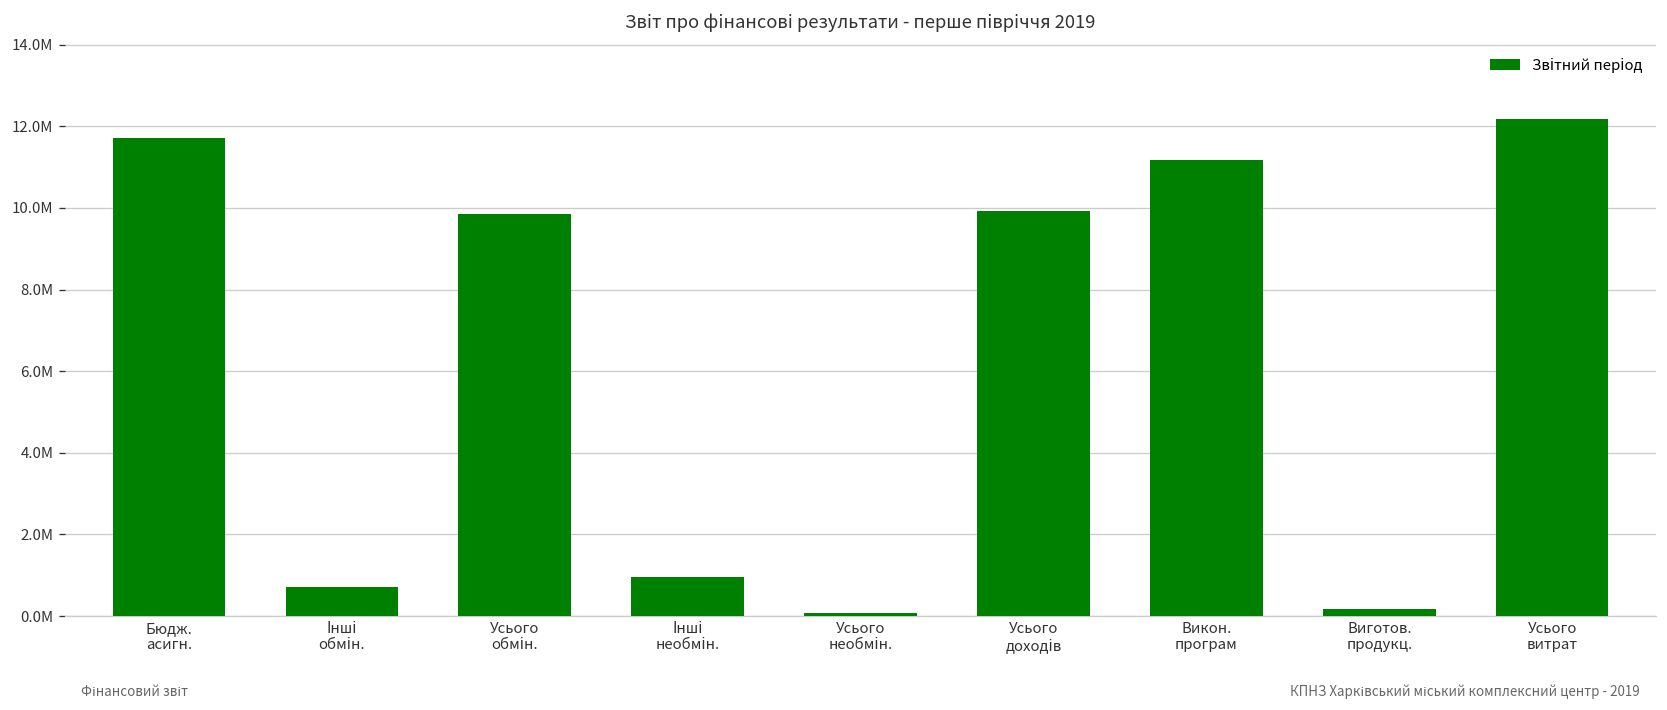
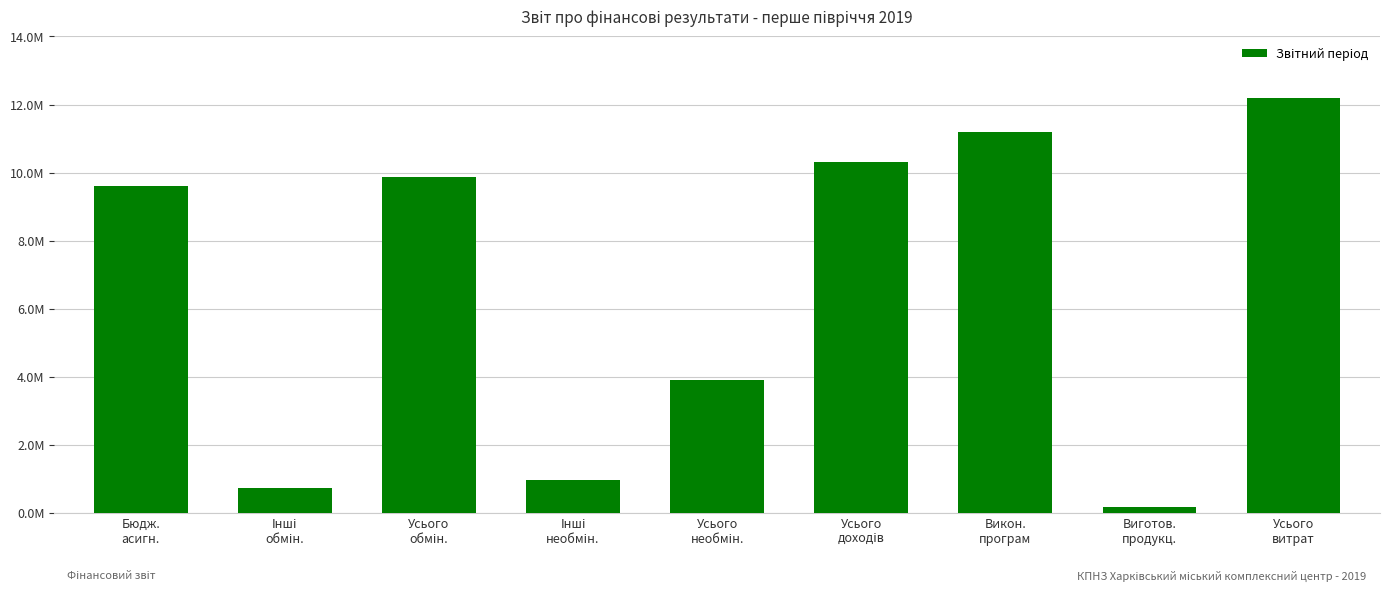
Бюдж. асигн.: 11700000 -> 9600000
Усього необмін.: 100000 -> 3900000
Усього доходів: 9900000 -> 10300000
